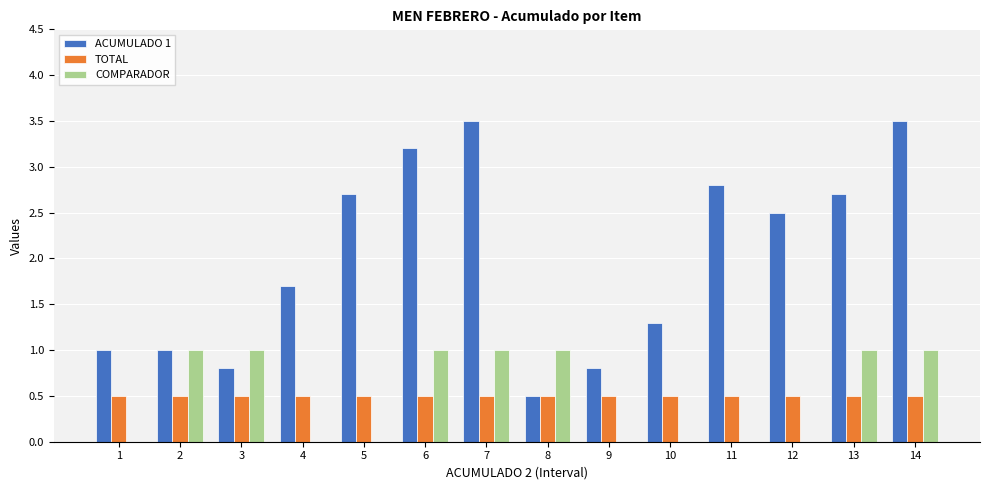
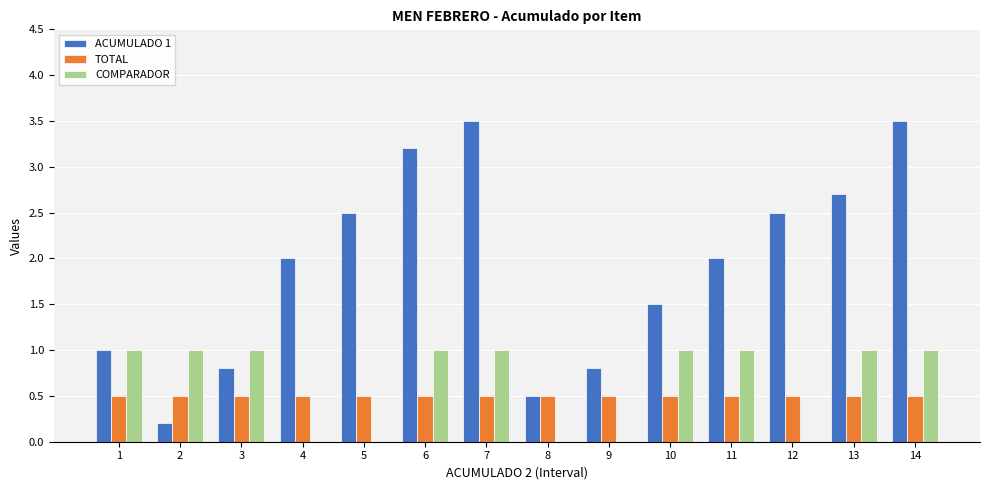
COMPARADOR, 1: 0 -> 1
ACUMULADO 1, 2: 1.0 -> 0.2
ACUMULADO 1, 4: 1.7 -> 2.0
ACUMULADO 1, 5: 2.7 -> 2.5
COMPARADOR, 8: 1 -> 0
ACUMULADO 1, 10: 1.3 -> 1.5
COMPARADOR, 10: 0 -> 1
ACUMULADO 1, 11: 2.8 -> 2.0
COMPARADOR, 11: 0 -> 1
